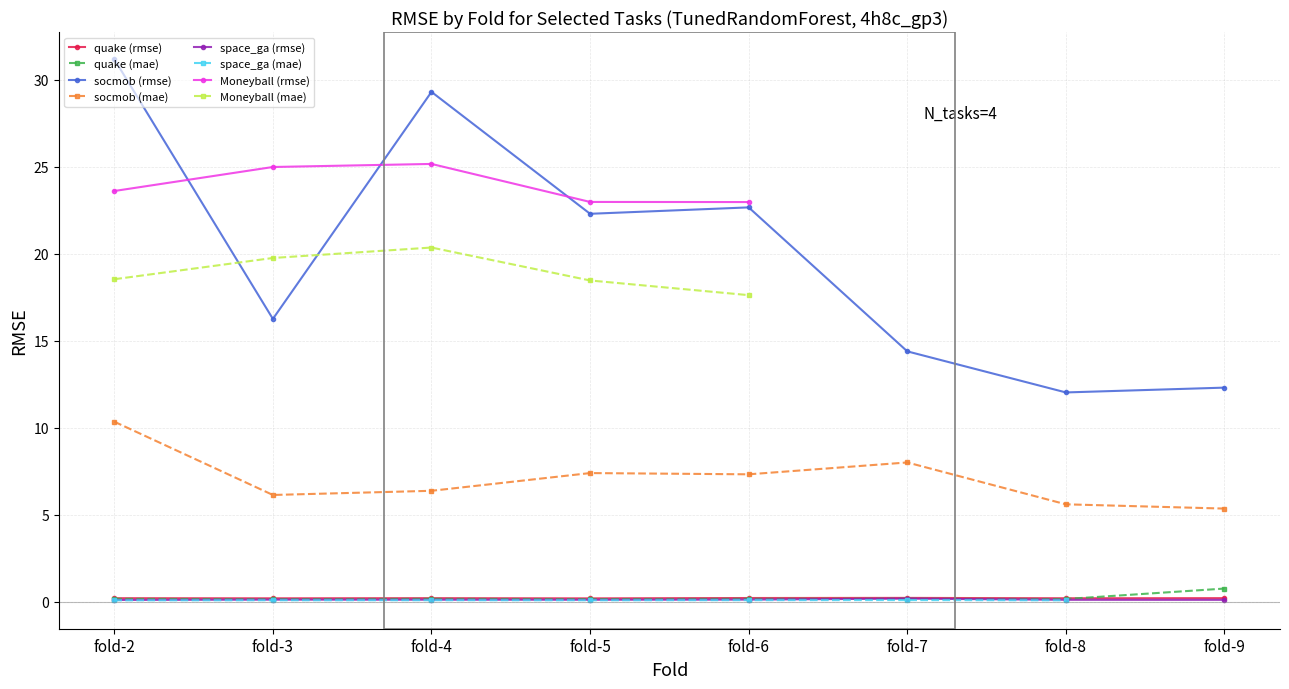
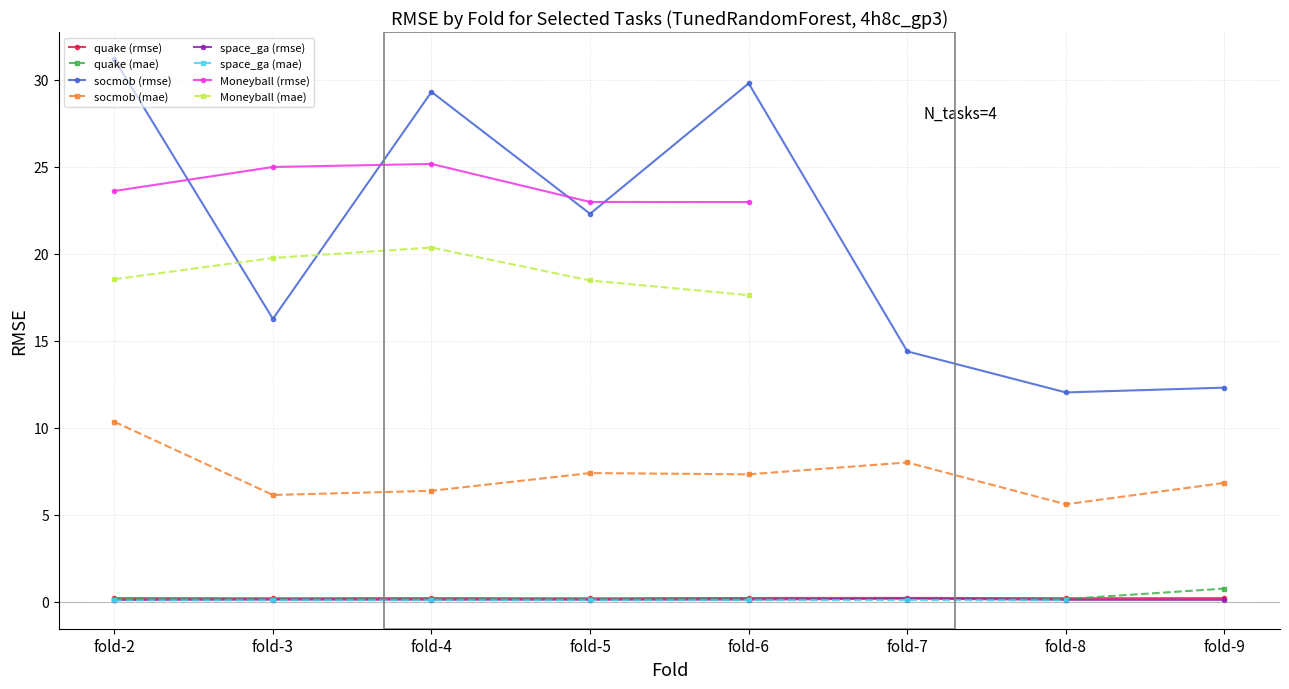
socmob (rmse), fold-6: 22.7 -> 29.8
socmob (mae), fold-9: 5.3 -> 6.8
